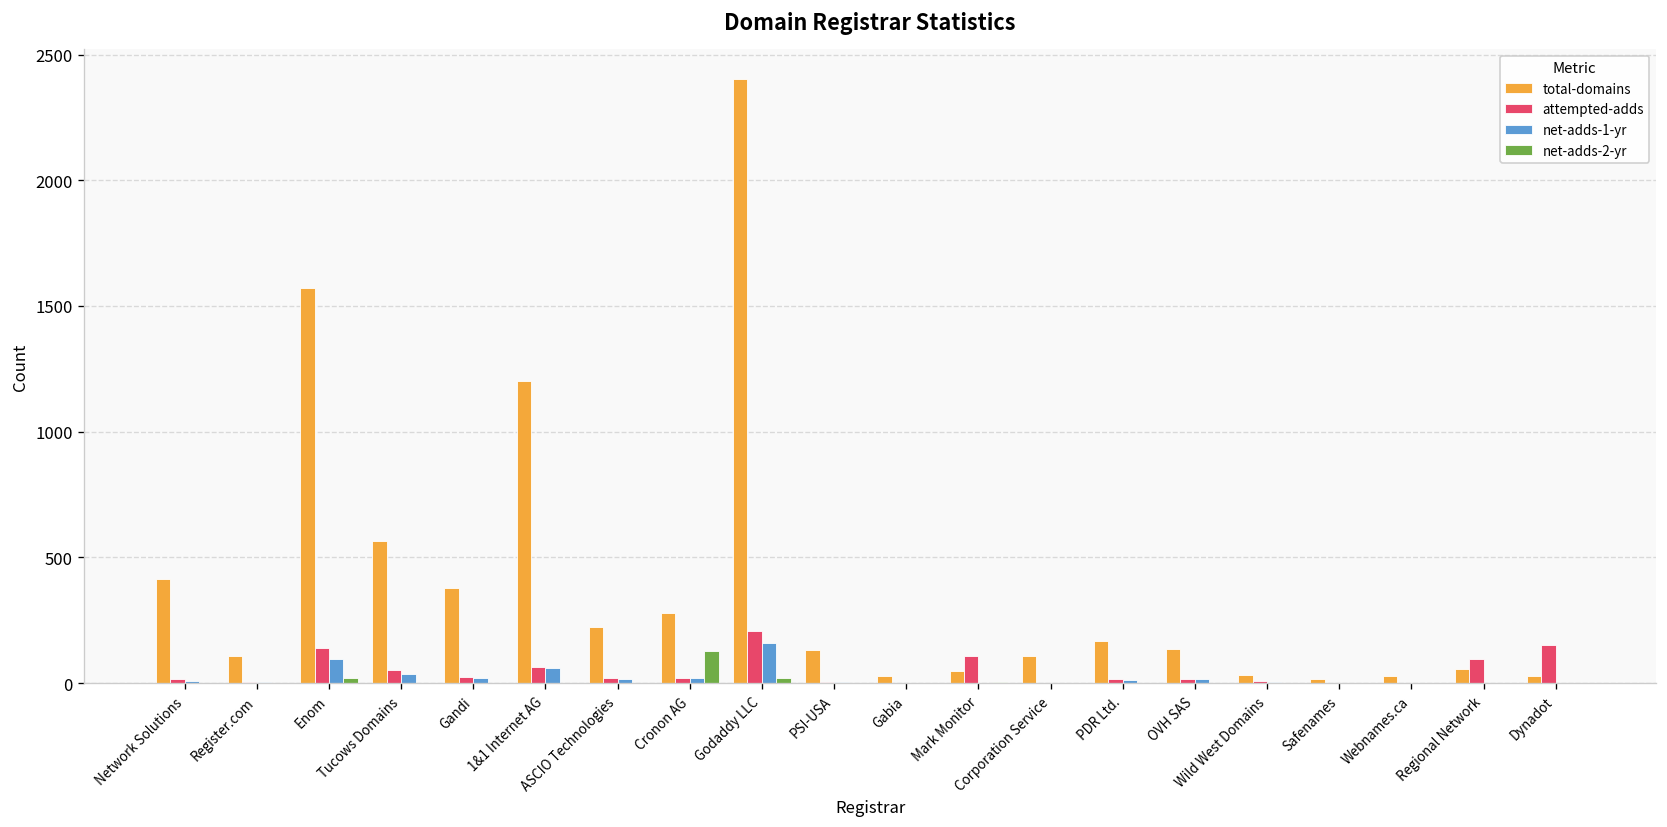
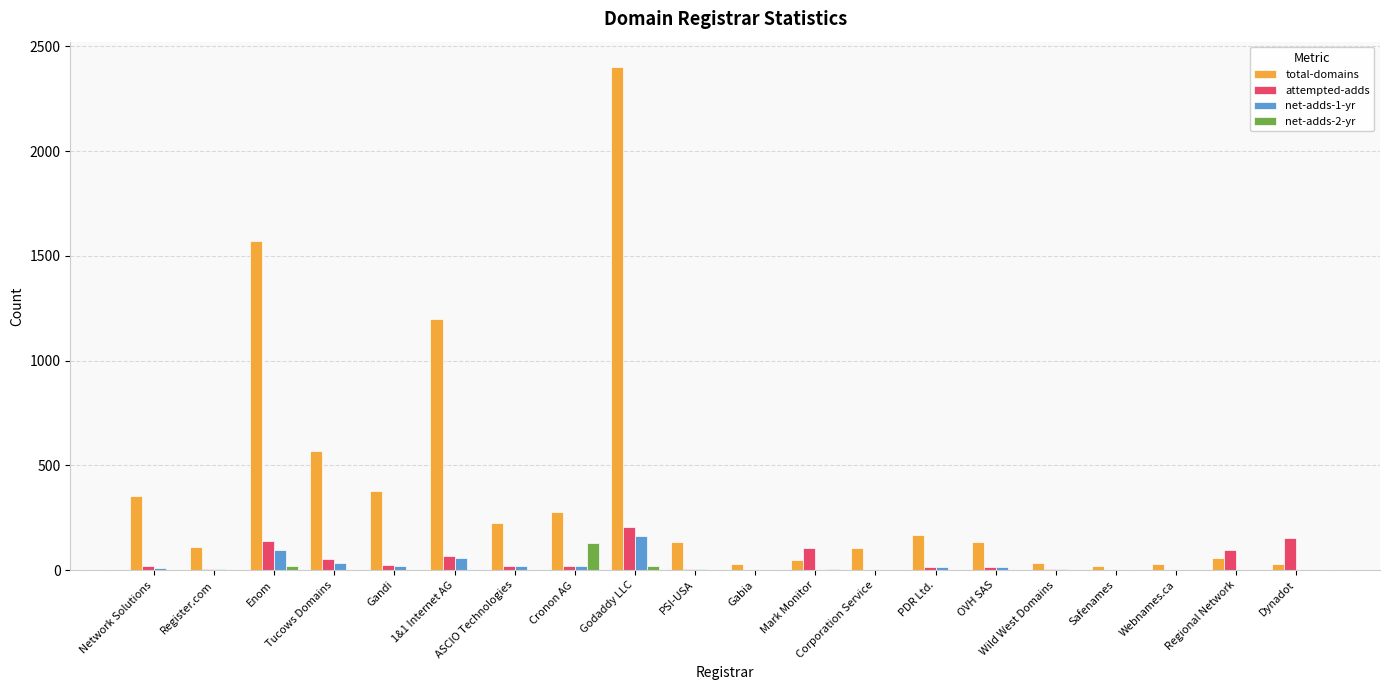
total-domains, Network Solutions: 410 -> 360
